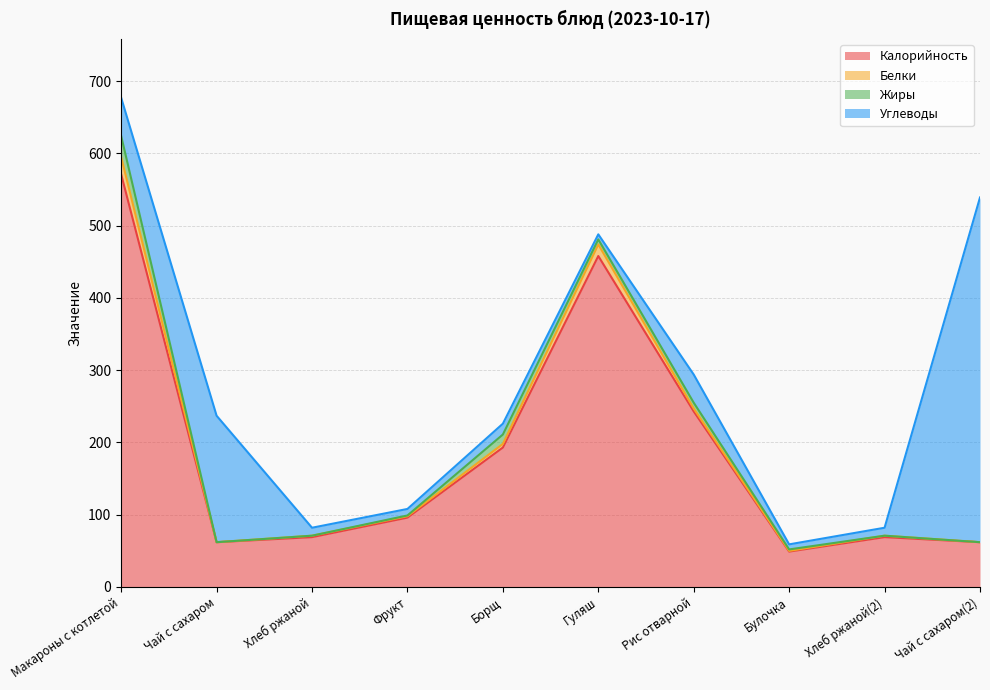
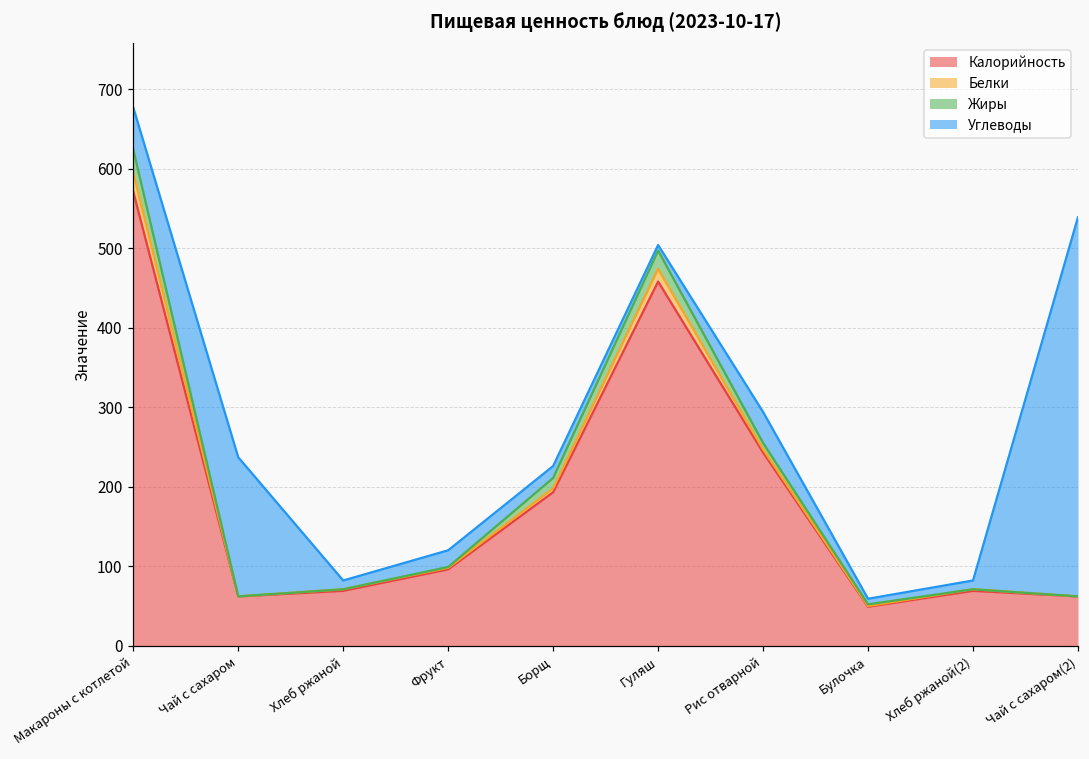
Углеводы, Фрукт: 10 -> 20
Жиры, Гуляш: 10 -> 20
